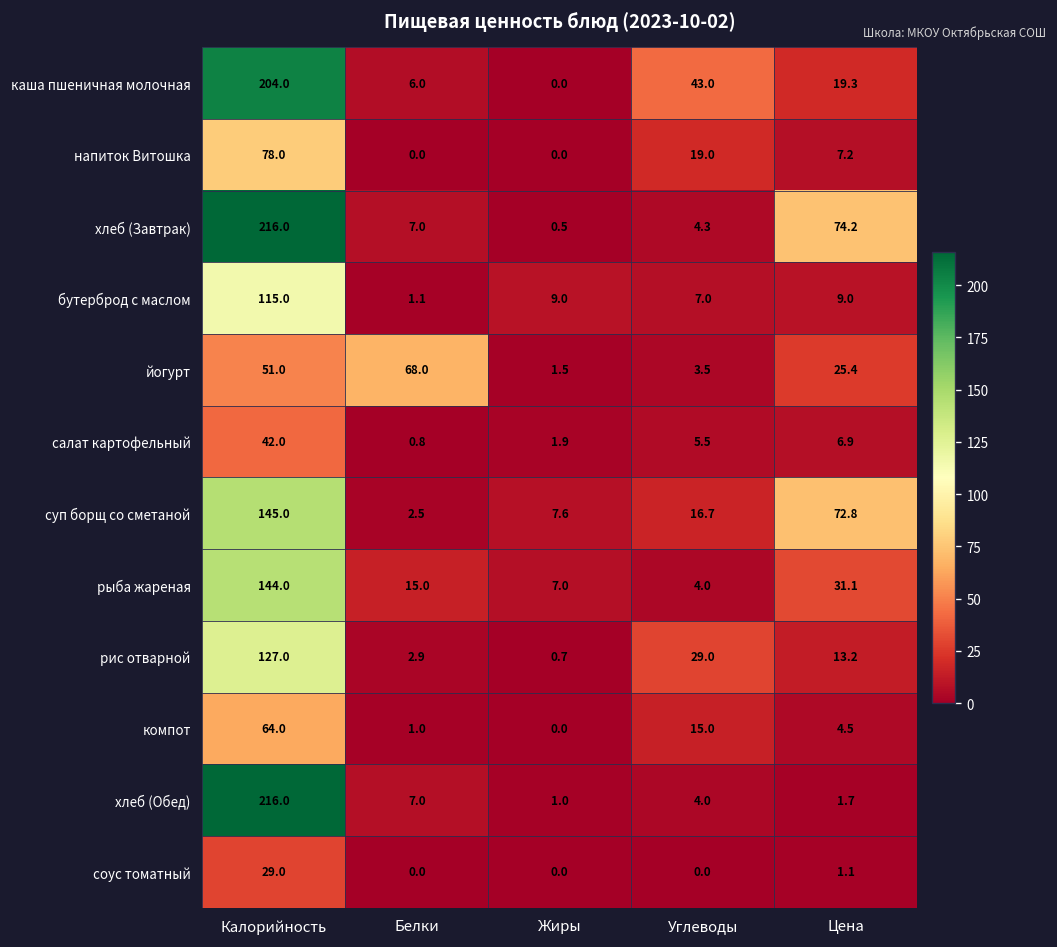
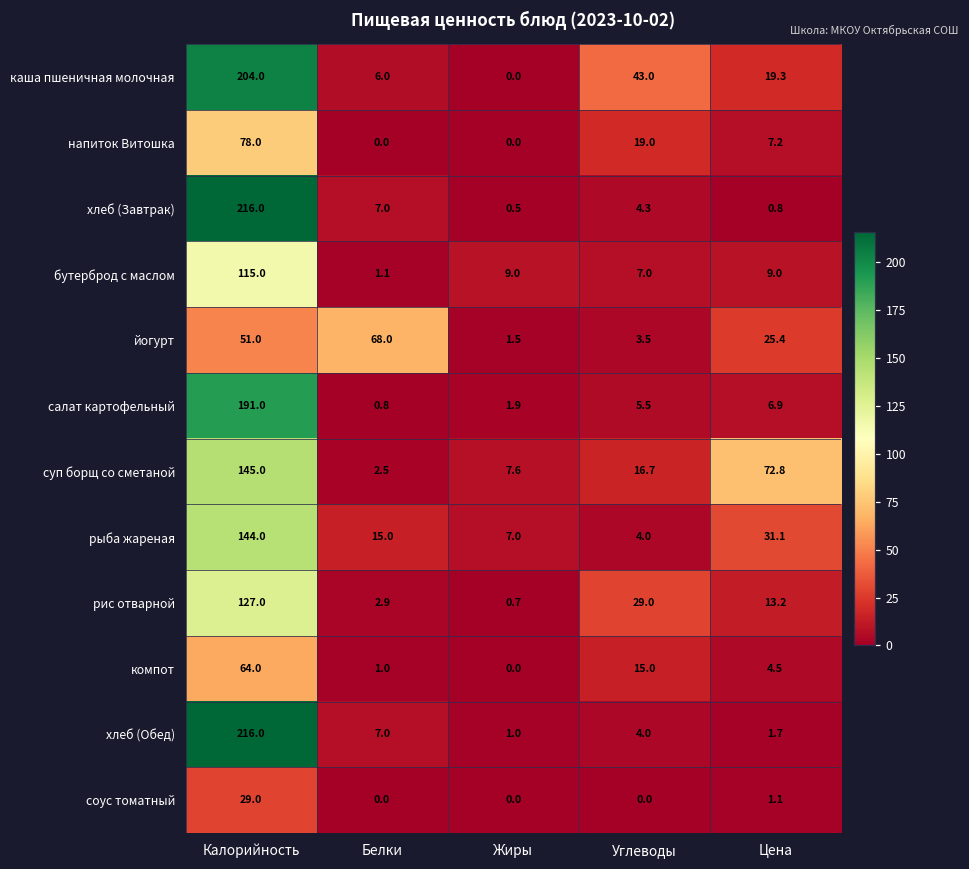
хлеб (Завтрак), Цена: 74.2 -> 0.8
салат картофельный, Калорийность: 42.0 -> 191.0
